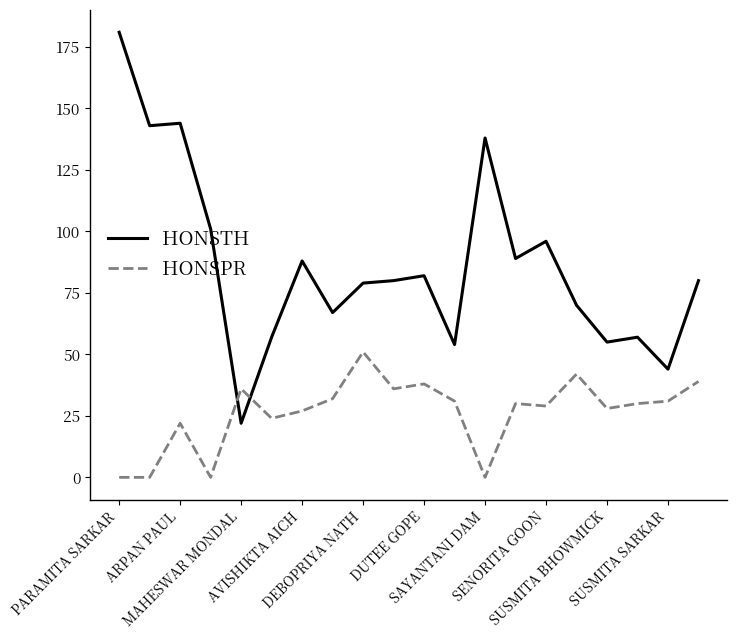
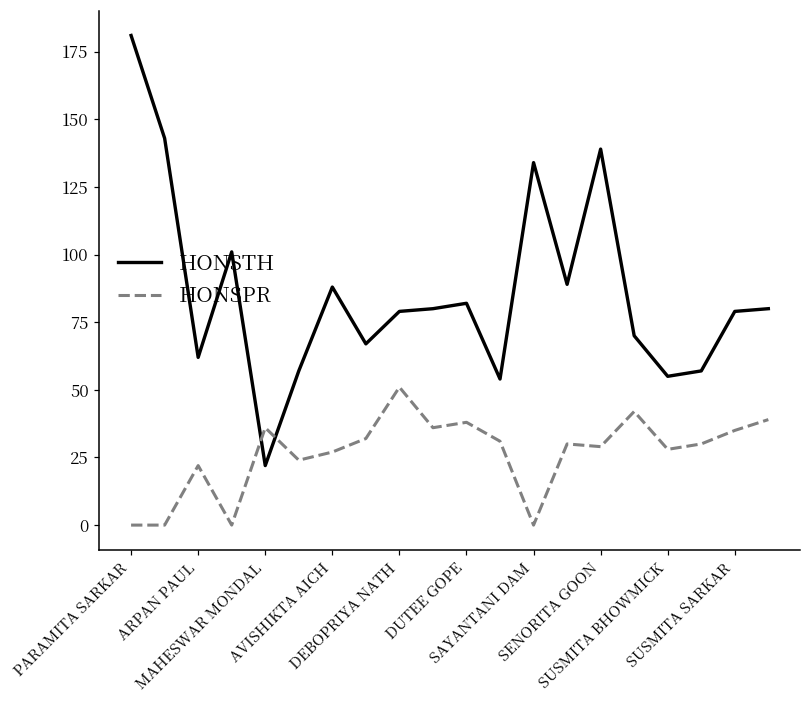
HONSTH, ARPAN PAUL: 144 -> 62
HONSTH, SAYANTANI DAM: 138 -> 134
HONSTH, SENORITA GOON: 96 -> 139
HONSTH, SUSMITA SARKAR: 44 -> 79
HONSPR, SUSMITA SARKAR: 31 -> 35
